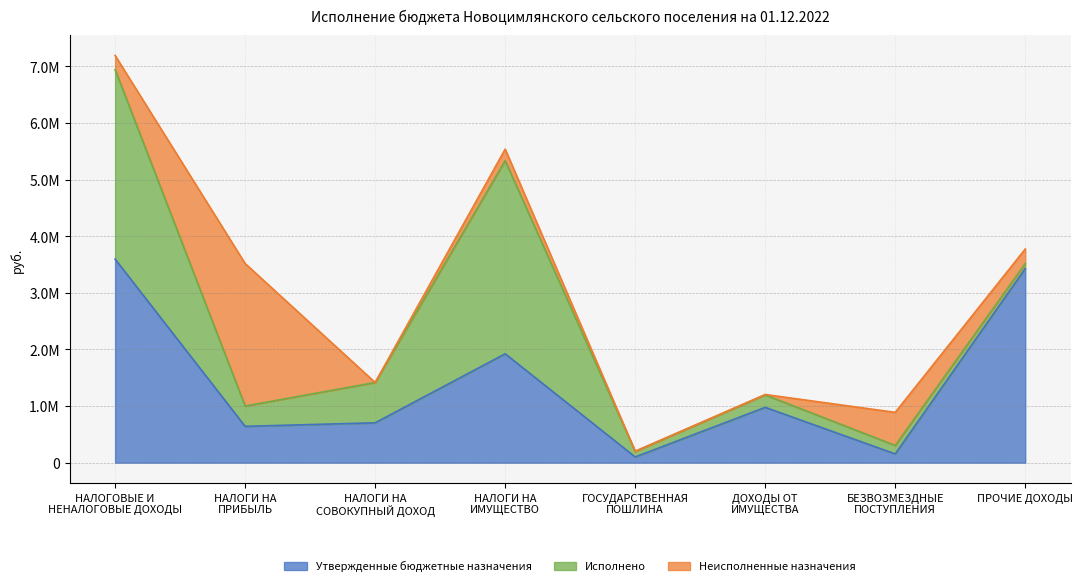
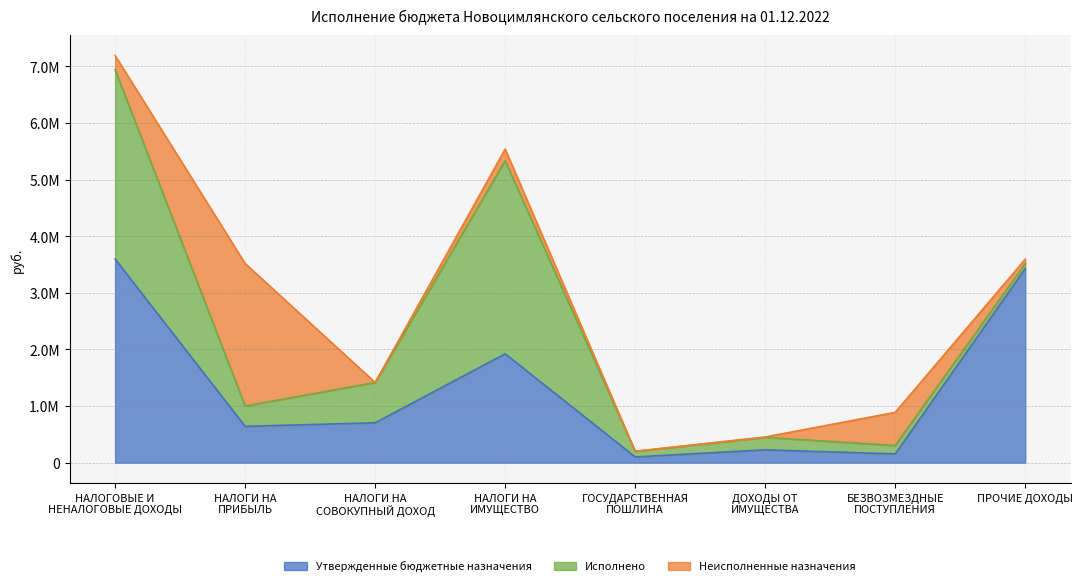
Утвержденные бюджетные назначения, ДОХОДЫ ОТ ИМУЩЕСТВА: 1000000 -> 200000
Неисполненные назначения, ПРОЧИЕ ДОХОДЫ: 300000 -> 100000
